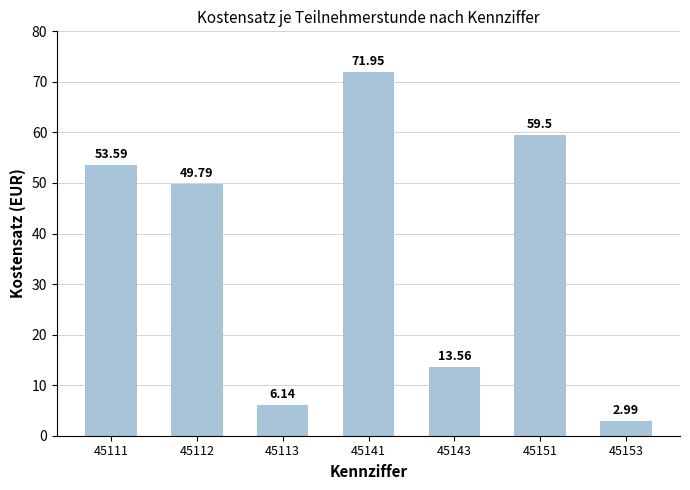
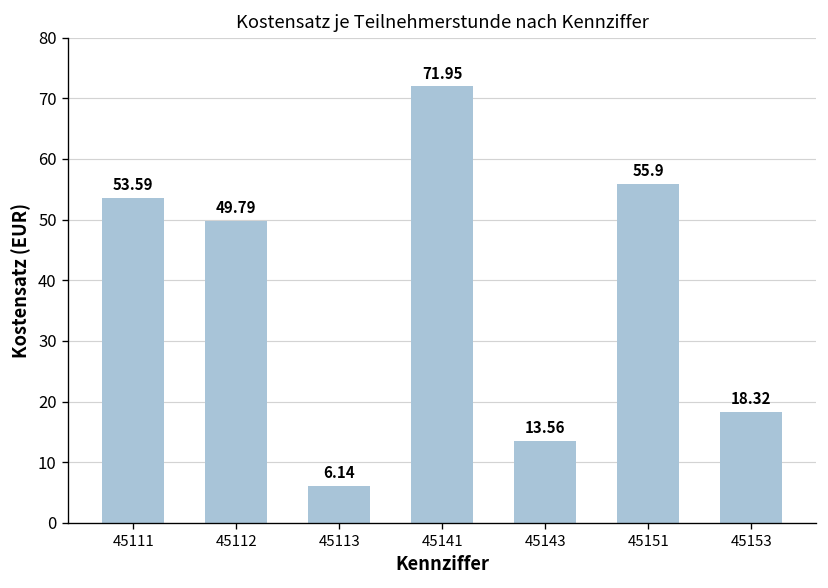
45151: 59.5 -> 55.9
45153: 2.99 -> 18.32
